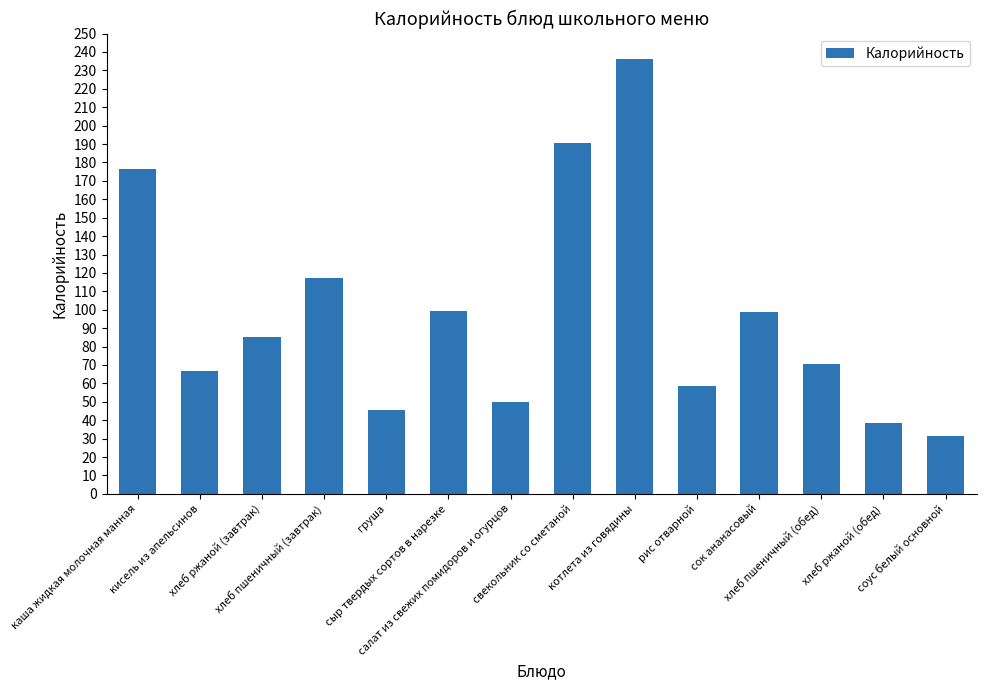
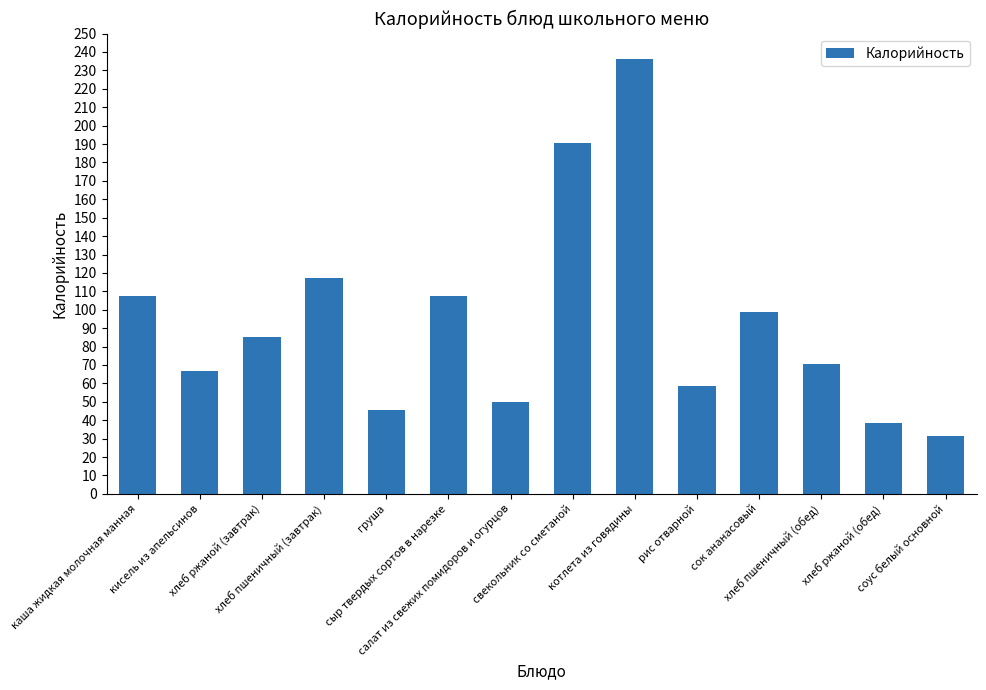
каша жидкая молочная манная: 176 -> 108
сыр твердых сортов в нарезке: 99 -> 108
